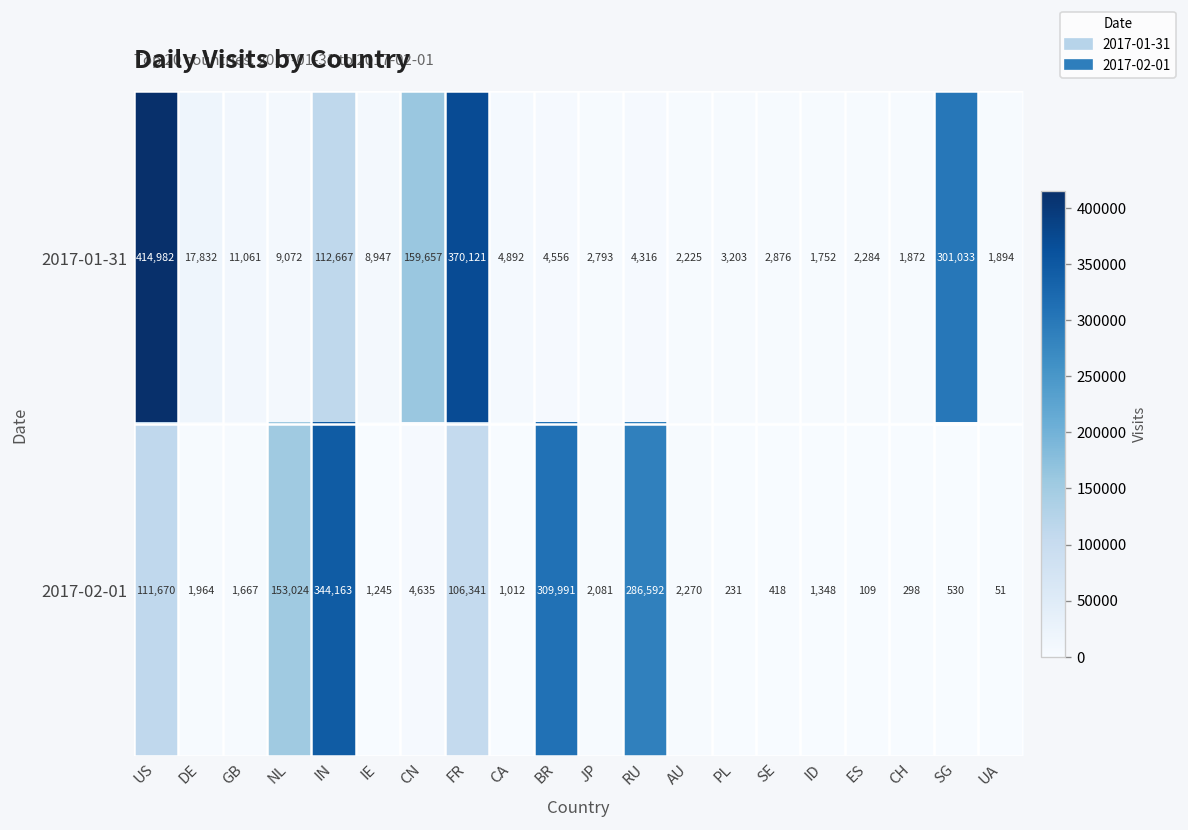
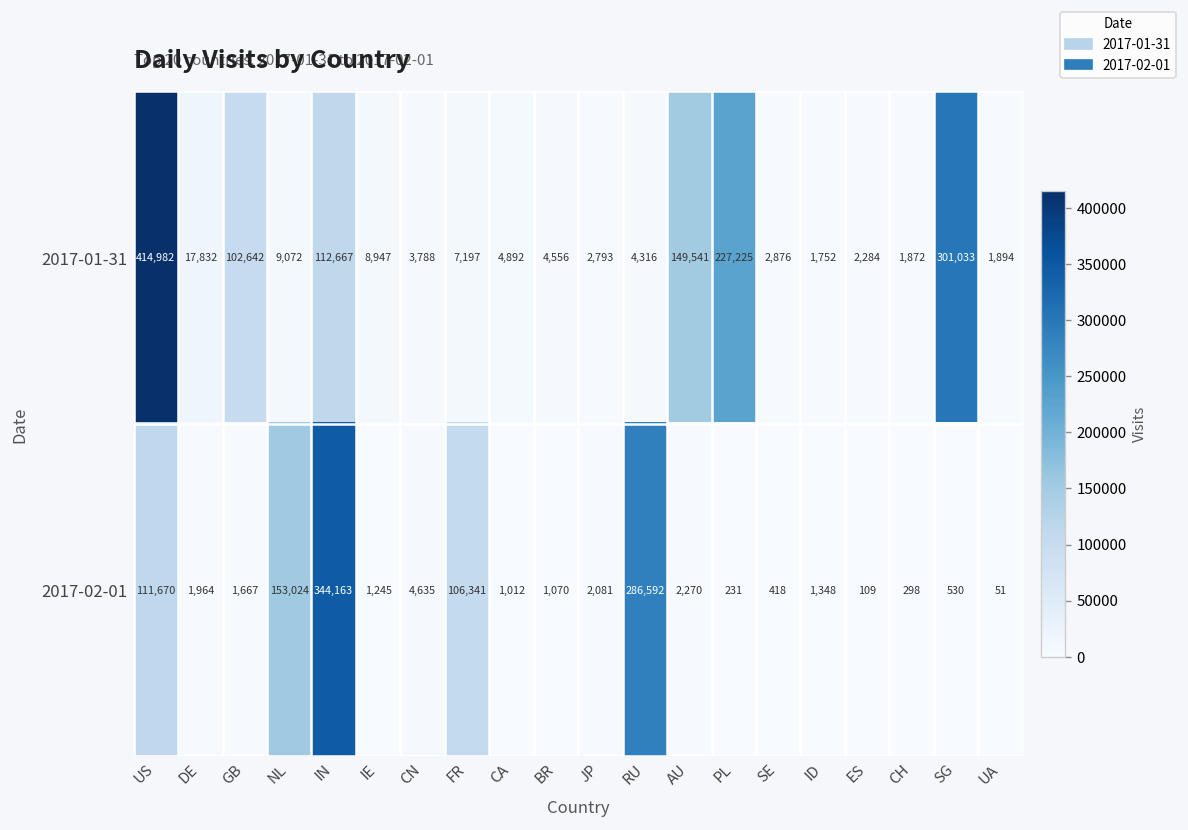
2017-01-31, GB: 11,061 -> 102,642
2017-01-31, CN: 159,657 -> 3,788
2017-01-31, FR: 370,121 -> 7,197
2017-01-31, AU: 2,225 -> 149,541
2017-01-31, PL: 3,203 -> 227,225
2017-02-01, BR: 309,991 -> 1,070
